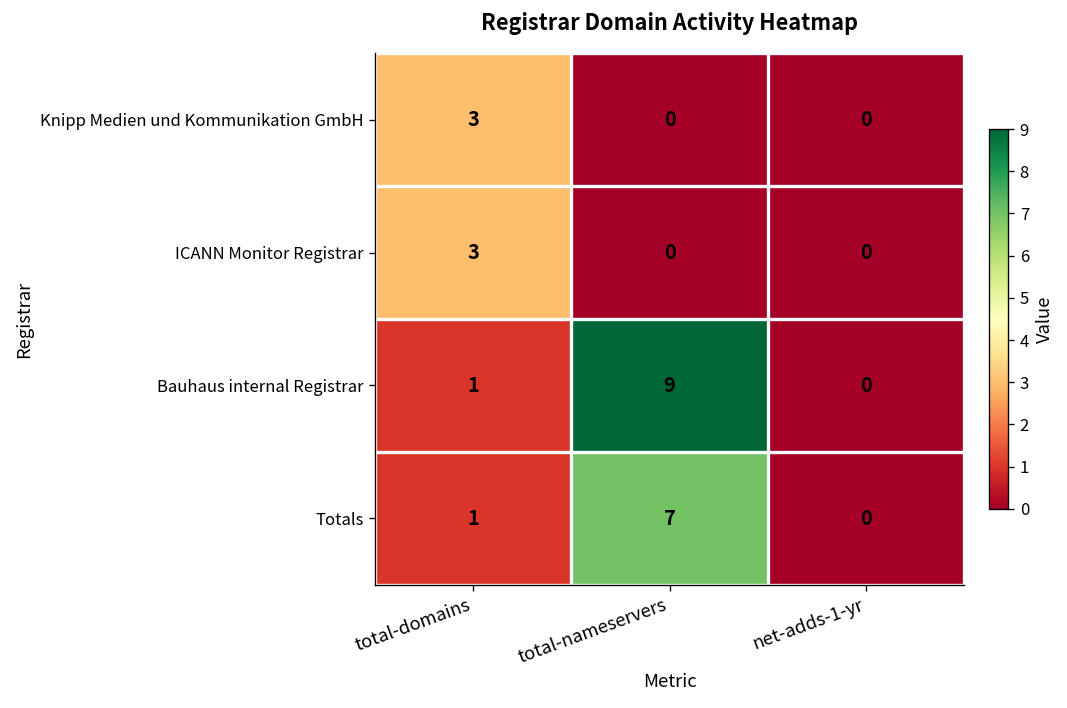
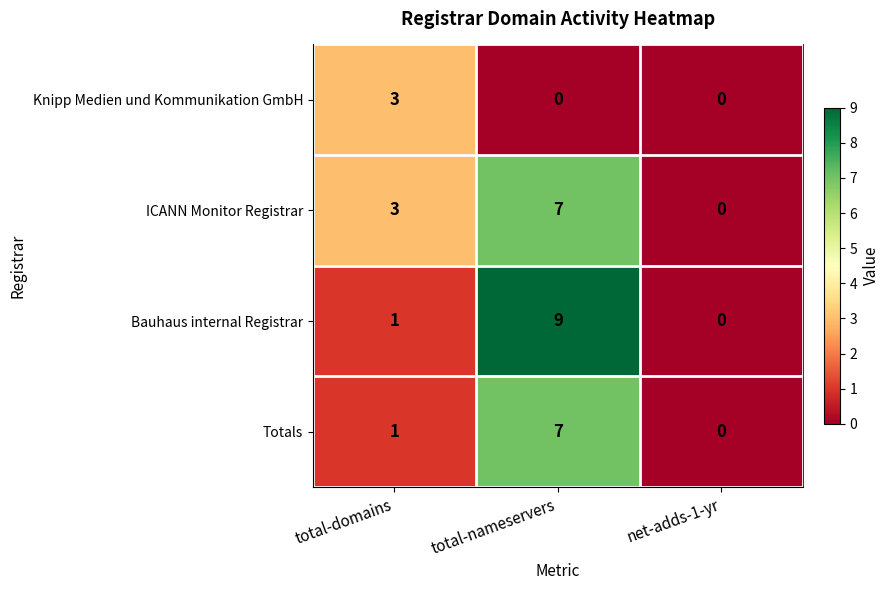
ICANN Monitor Registrar, total-nameservers: 0 -> 7
